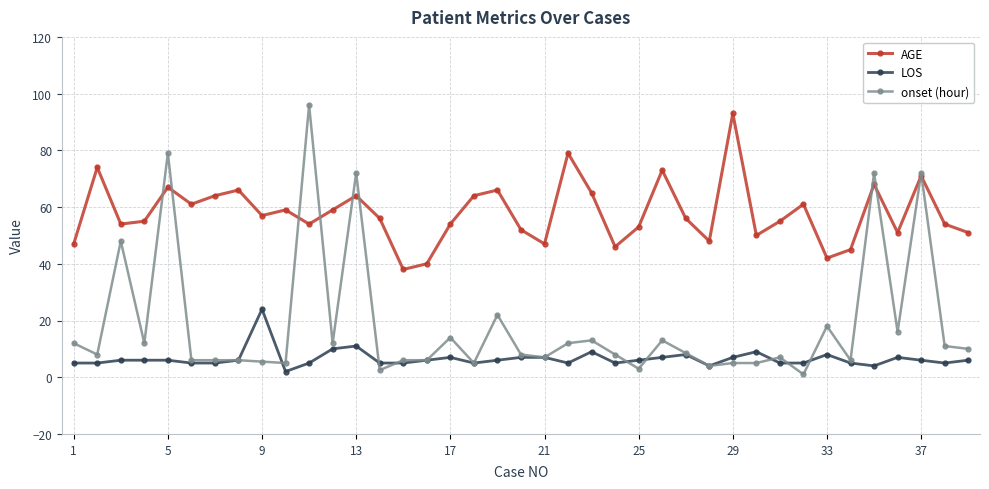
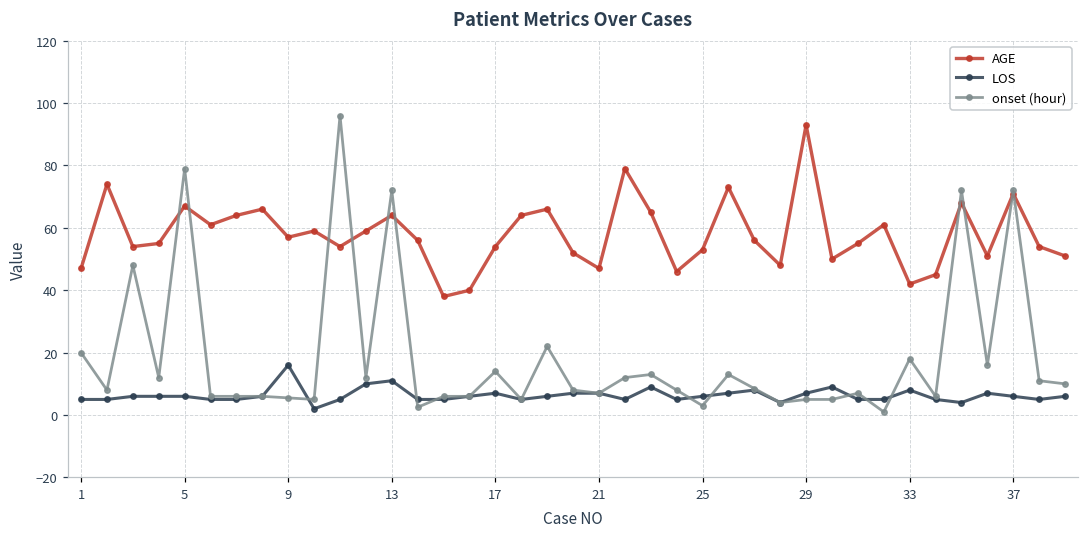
onset (hour), 1: 12 -> 20
LOS, 9: 24 -> 16
